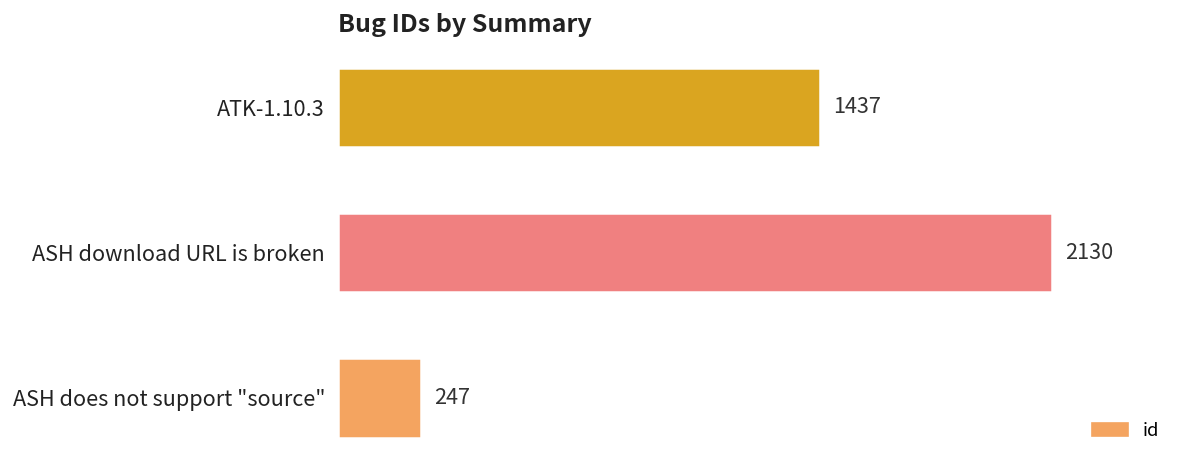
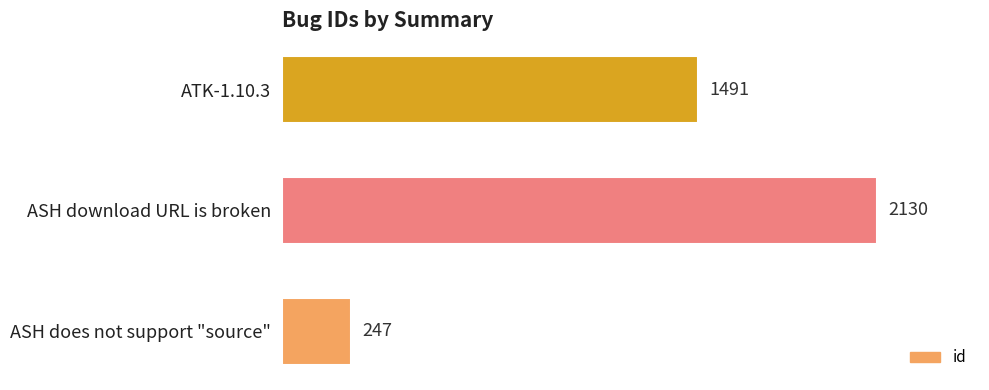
ATK-1.10.3: 1437 -> 1491
